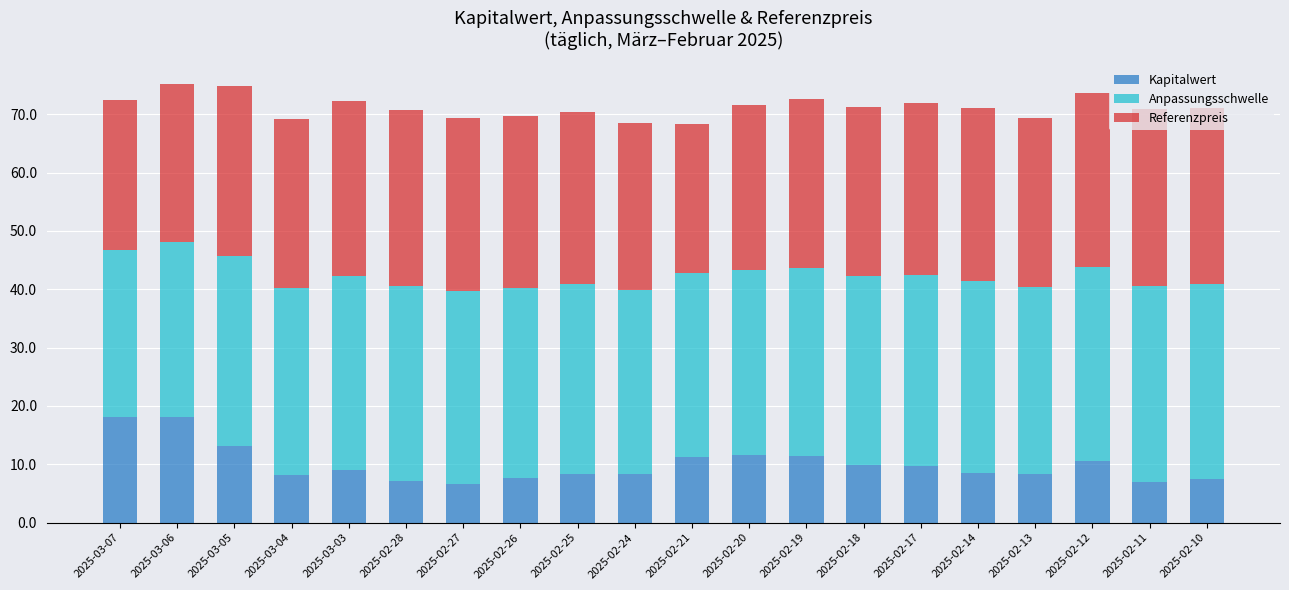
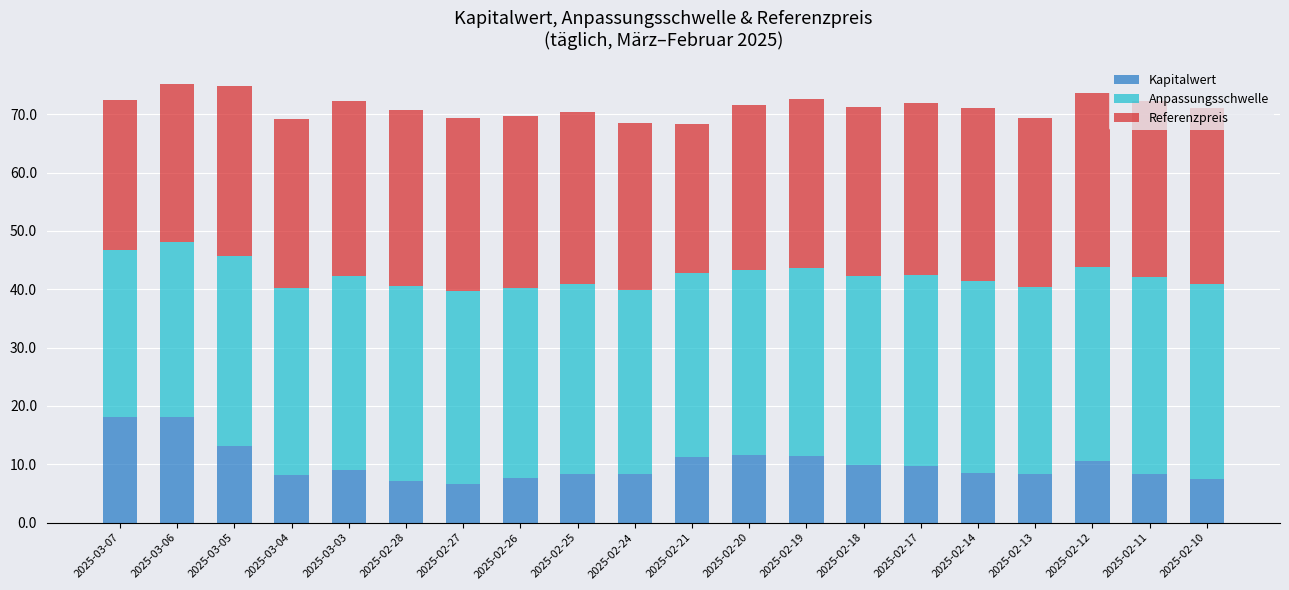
Kapitalwert, 2025-02-11: 7 -> 8
